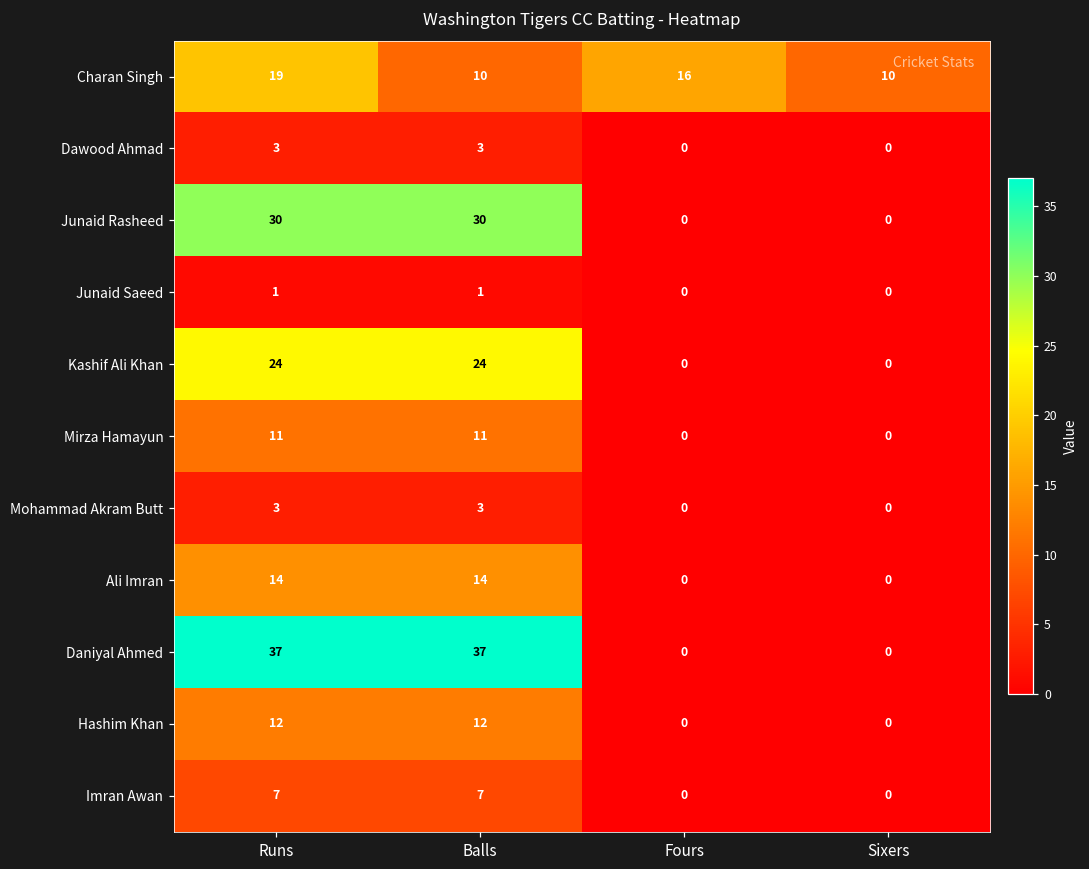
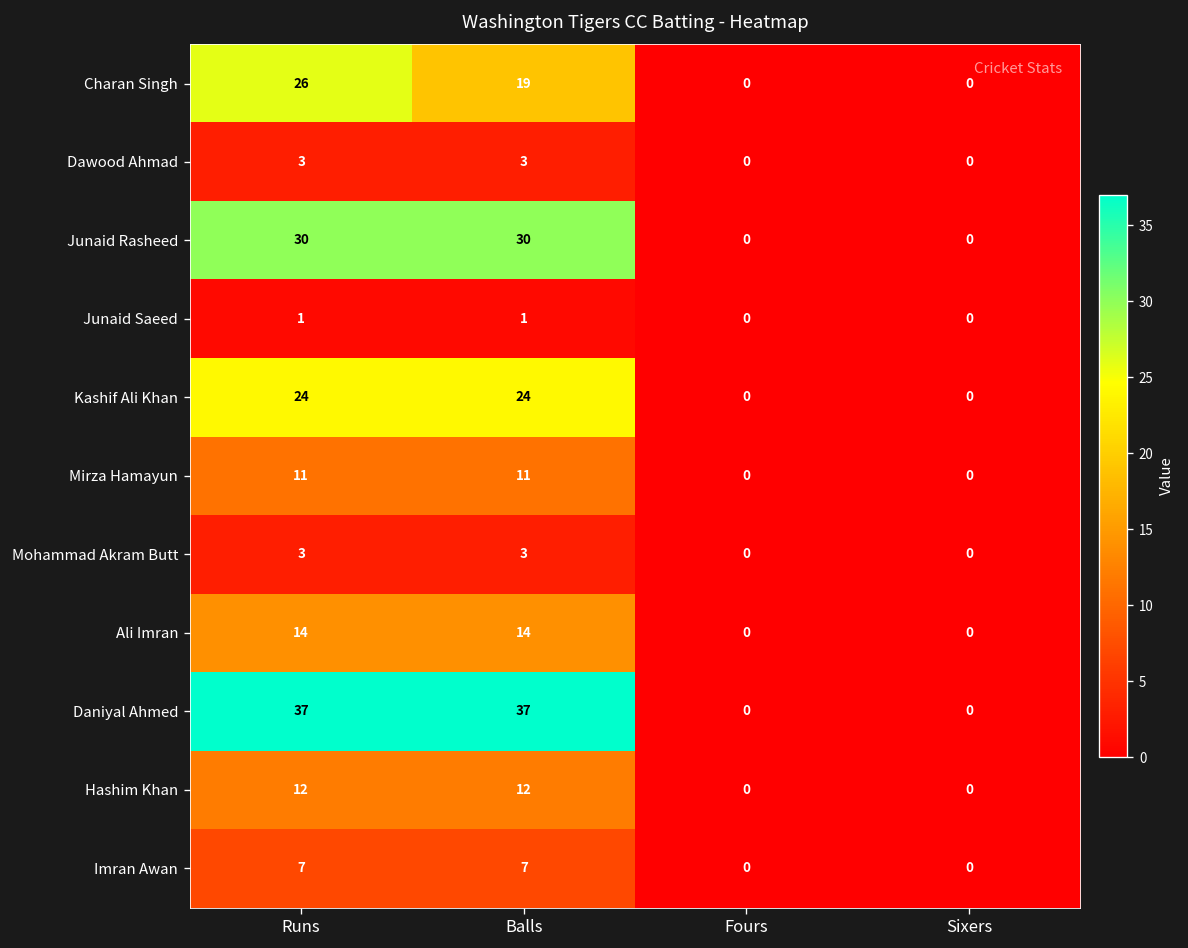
Charan Singh, Runs: 19 -> 26
Charan Singh, Balls: 10 -> 19
Charan Singh, Fours: 16 -> 0
Charan Singh, Sixers: 10 -> 0
